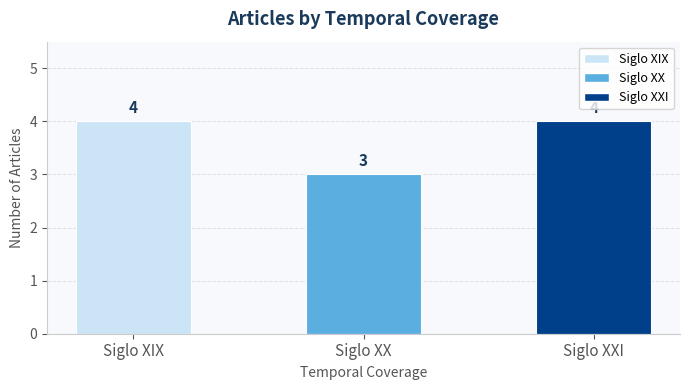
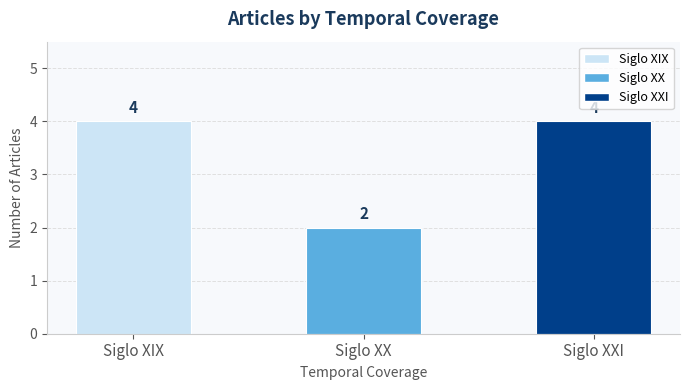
Siglo XX: 3 -> 2
